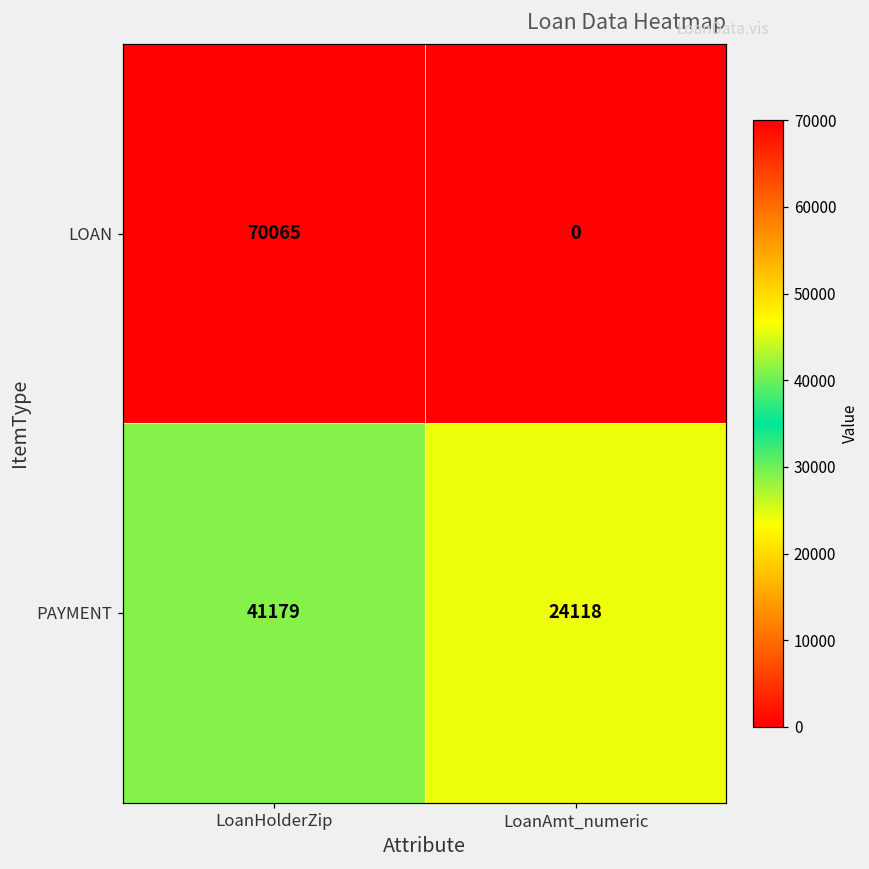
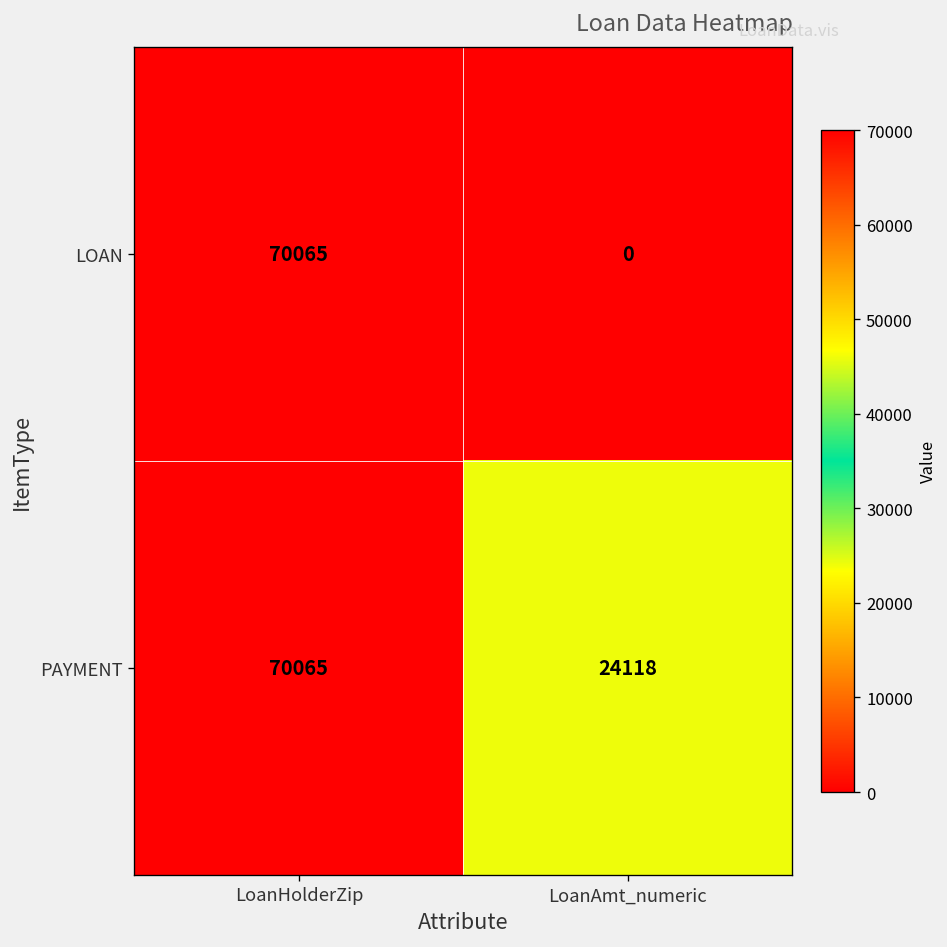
PAYMENT, LoanHolderZip: 41179 -> 70065
